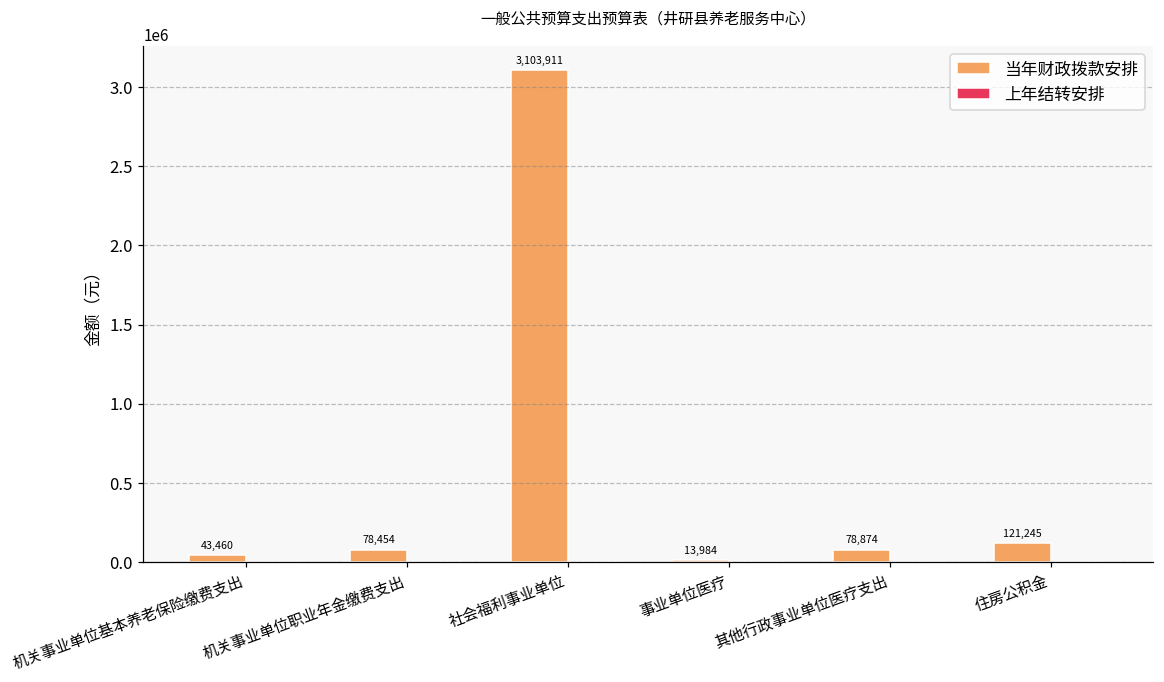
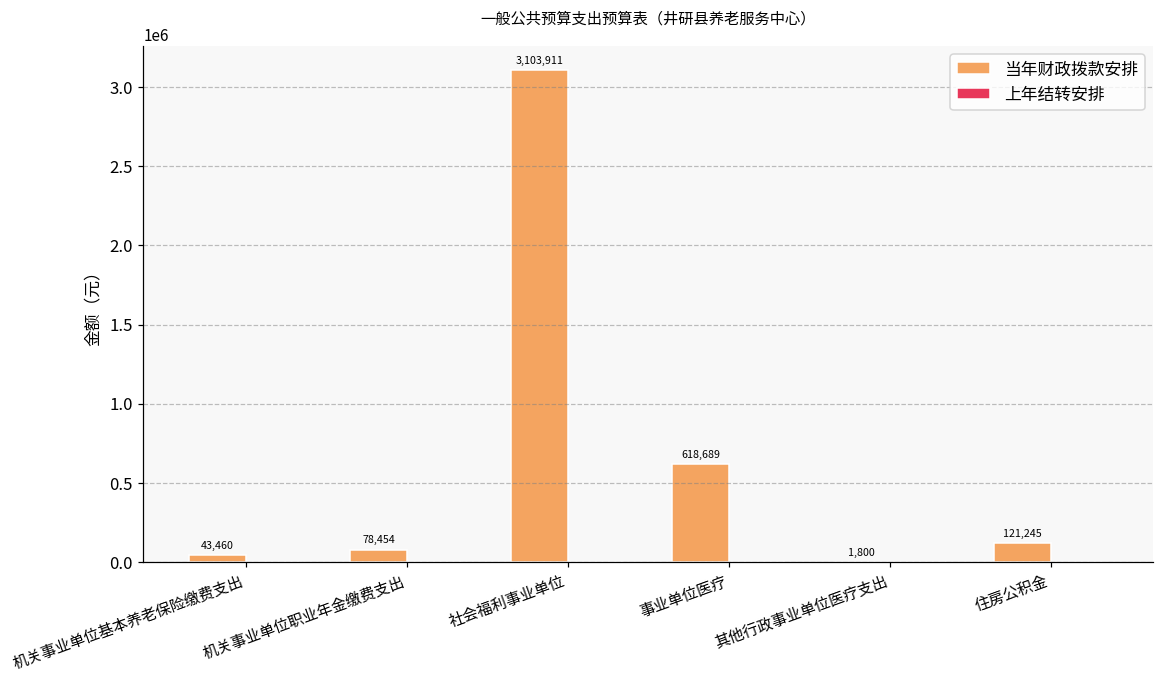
当年财政拨款安排, 事业单位医疗: 13,984 -> 618,689
当年财政拨款安排, 其他行政事业单位医疗支出: 78,874 -> 1,800
